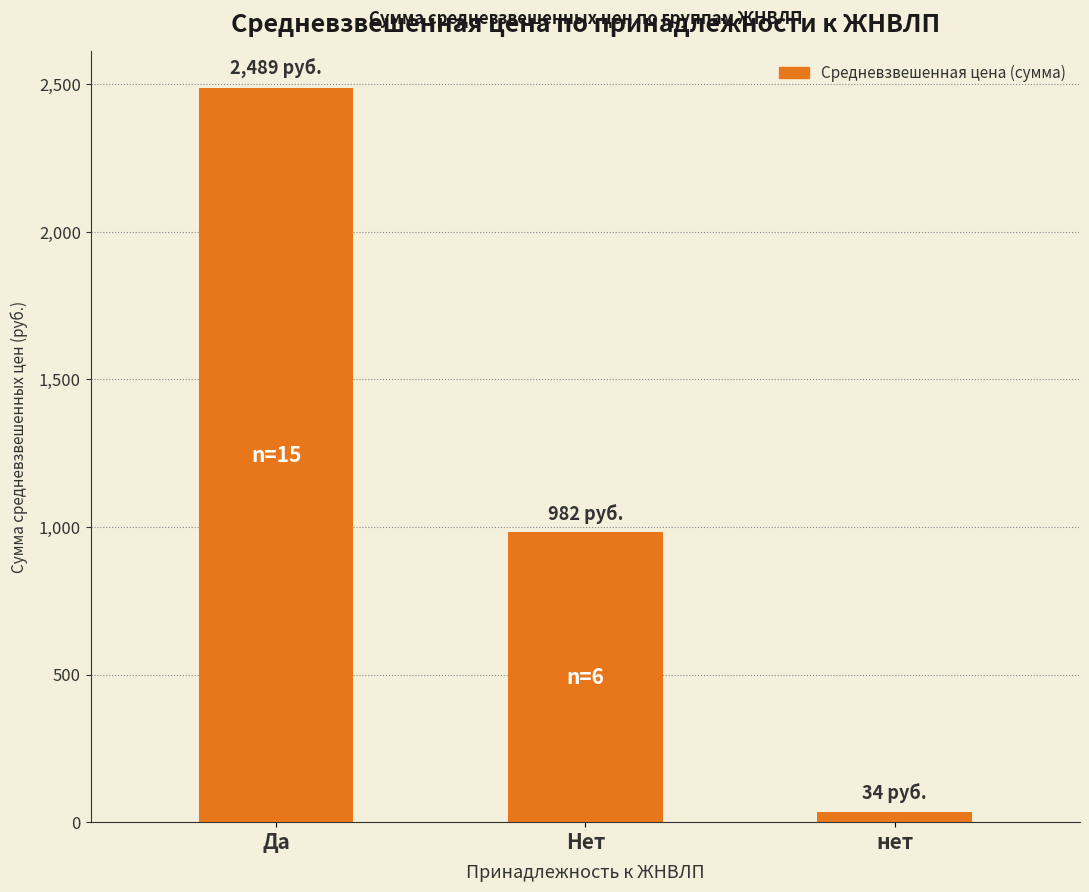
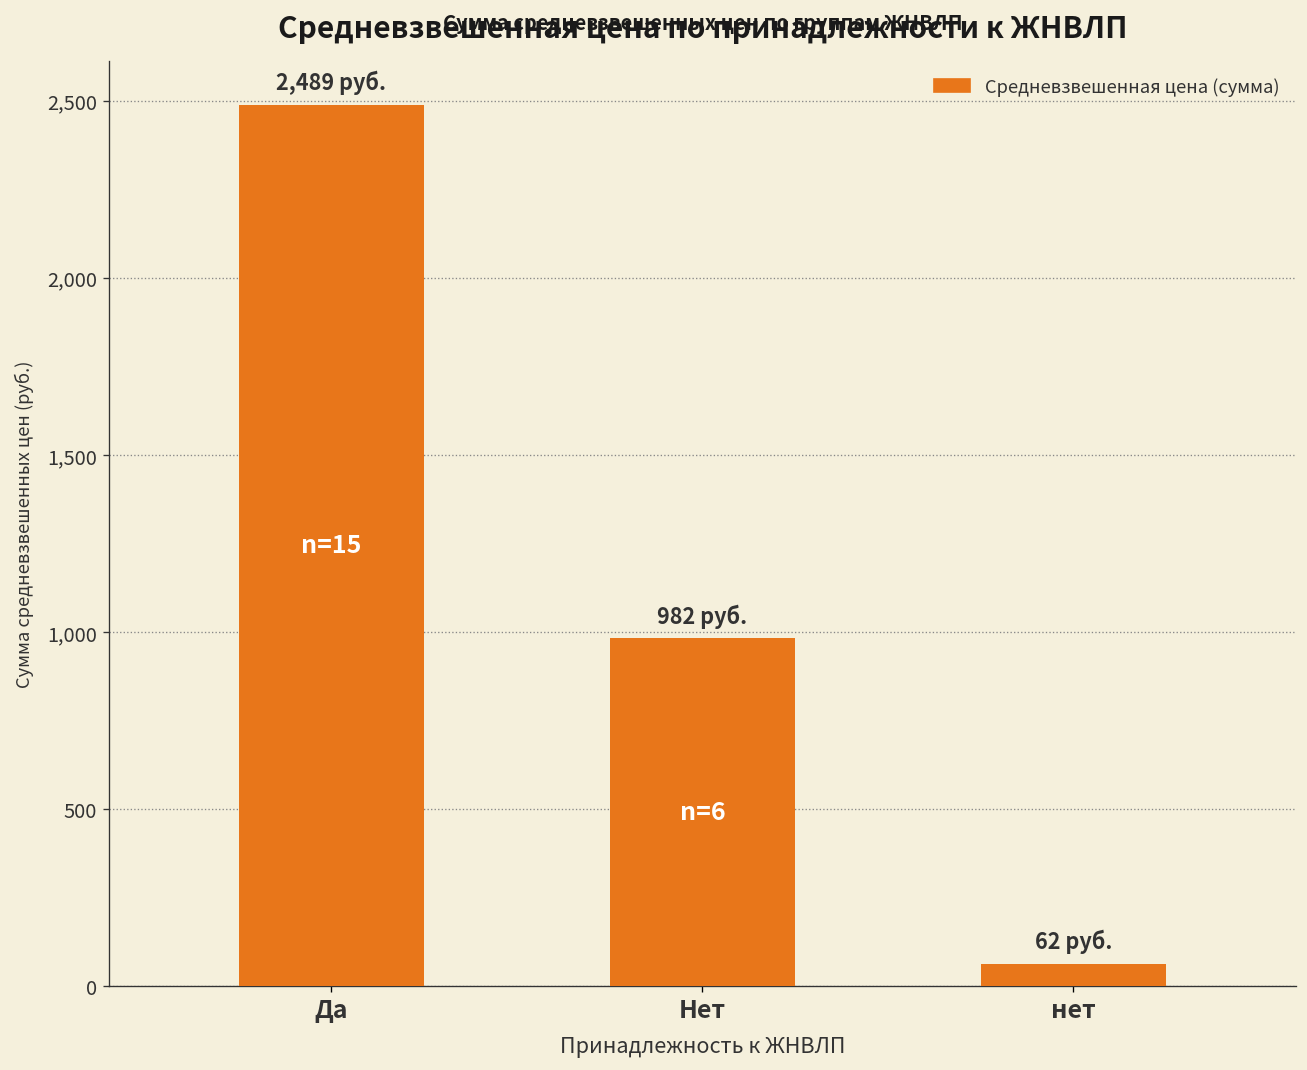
нет: 34 -> 62
